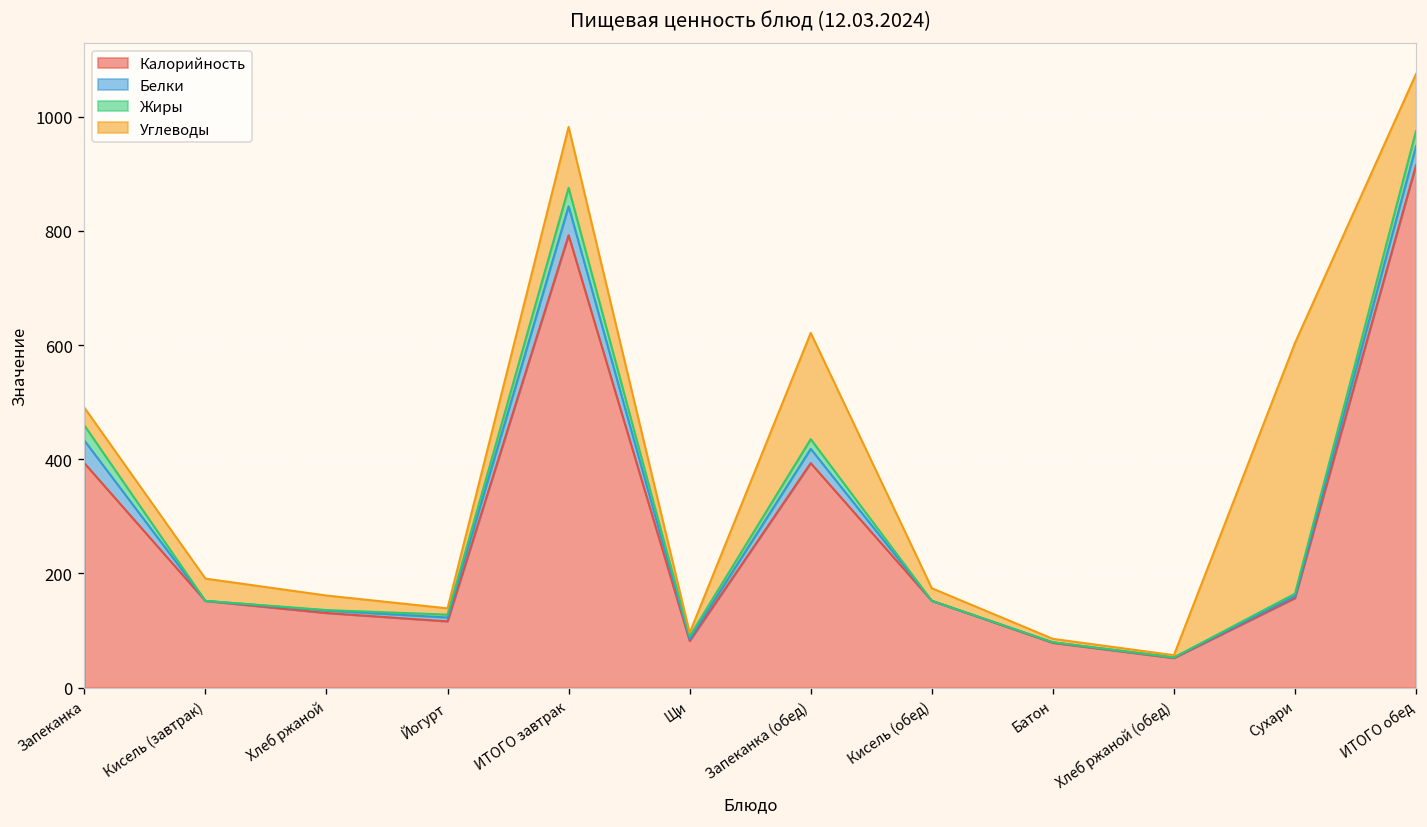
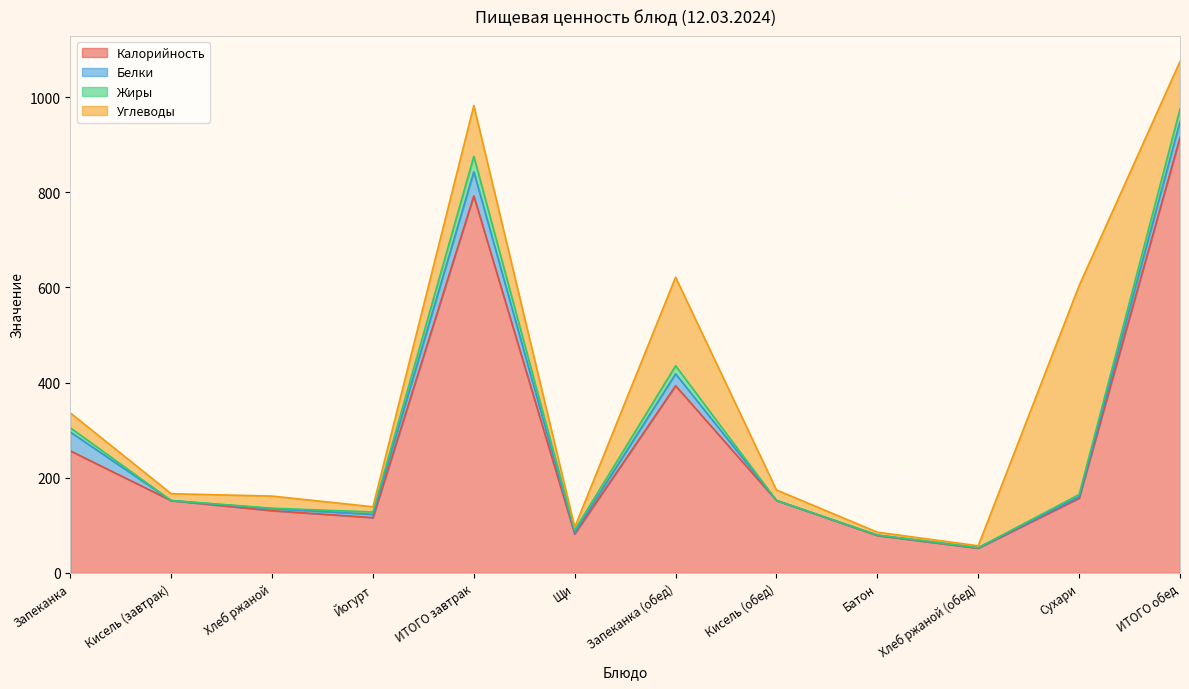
Калорийность, Запеканка: 390 -> 260
Жиры, Запеканка: 30 -> 10
Углеводы, Кисель (завтрак): 40 -> 10
